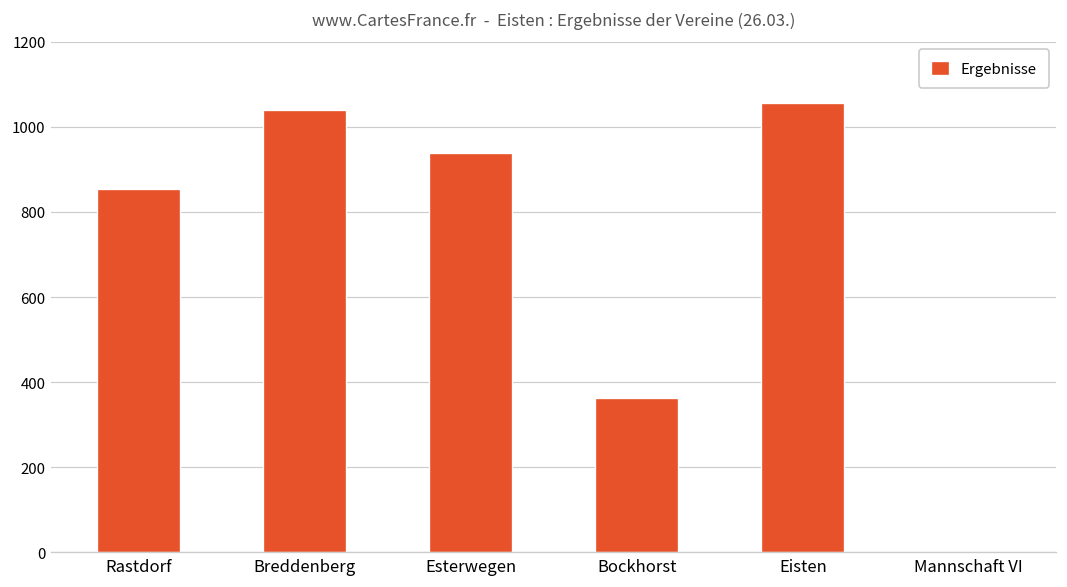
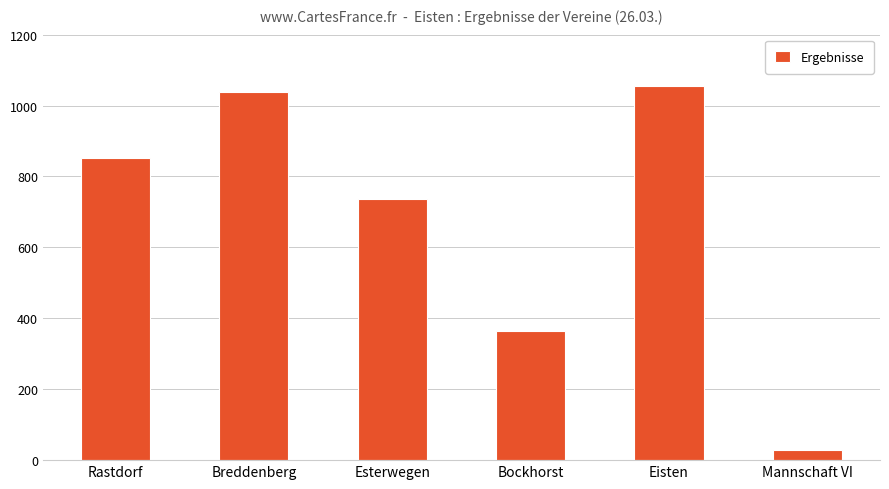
Esterwegen: 940 -> 740
Mannschaft VI: 0 -> 30
